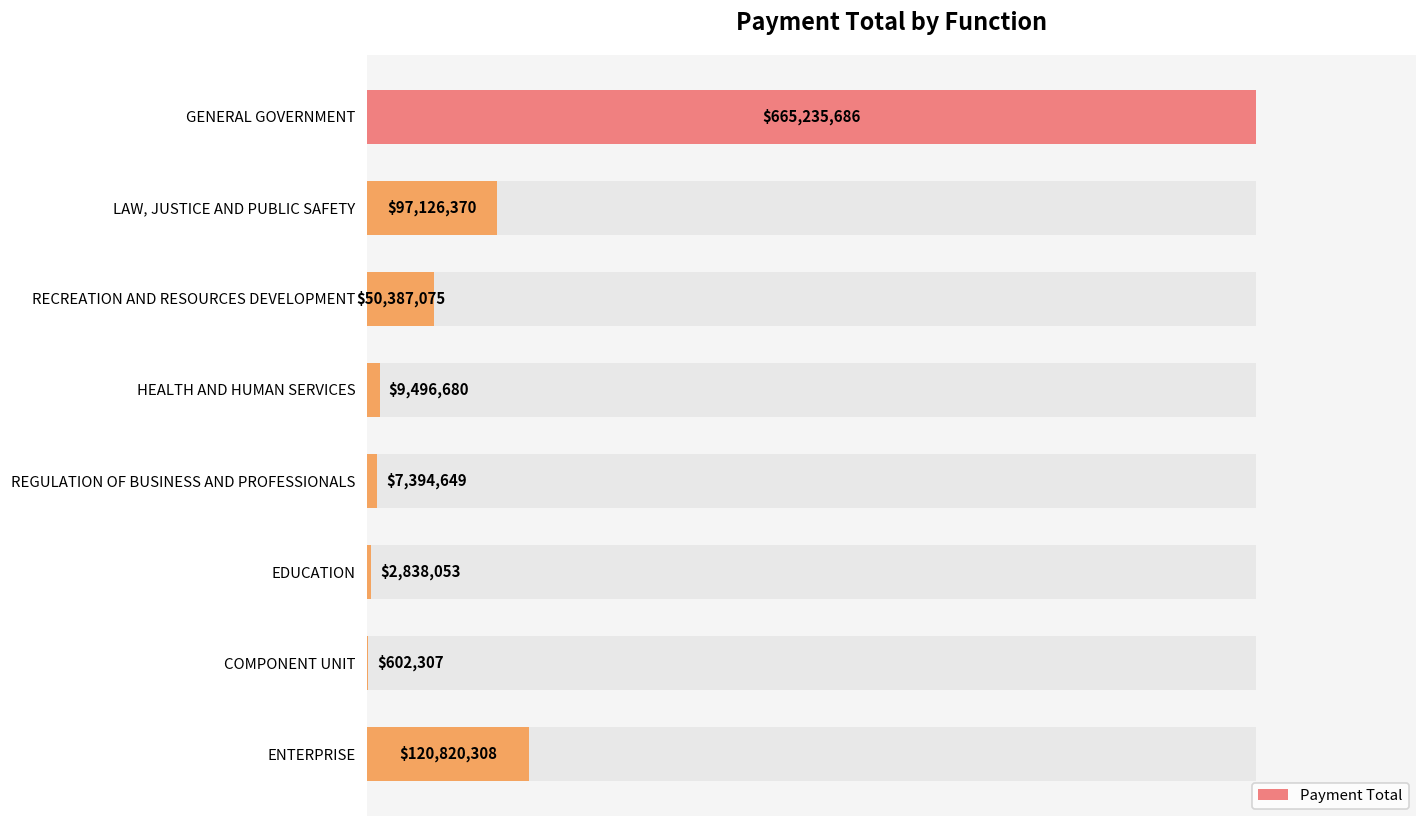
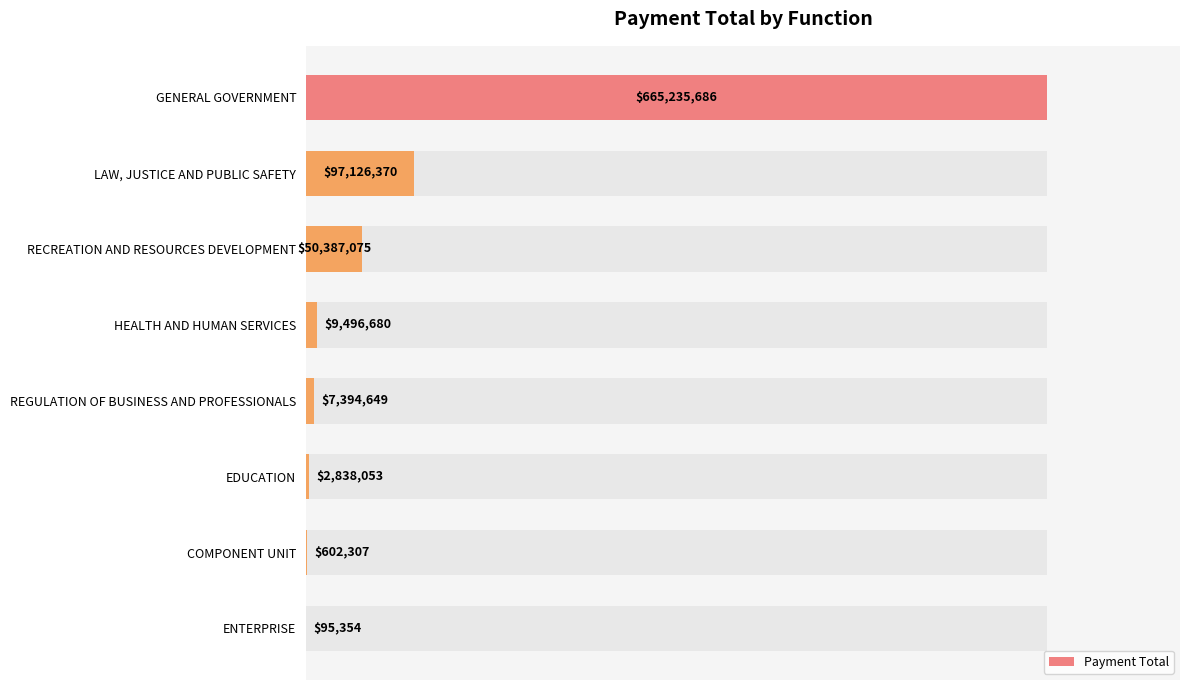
Payment Total, ENTERPRISE: $120,820,308 -> $95,354
